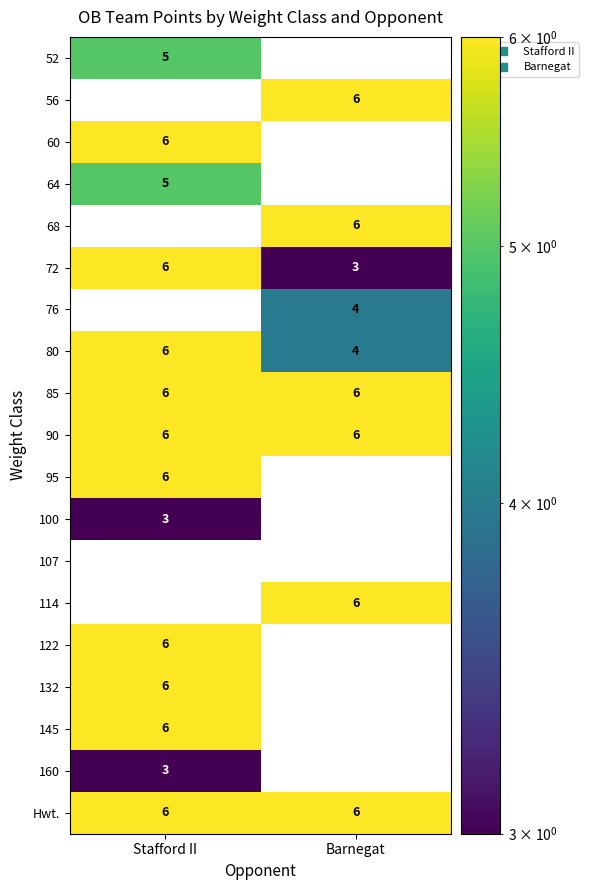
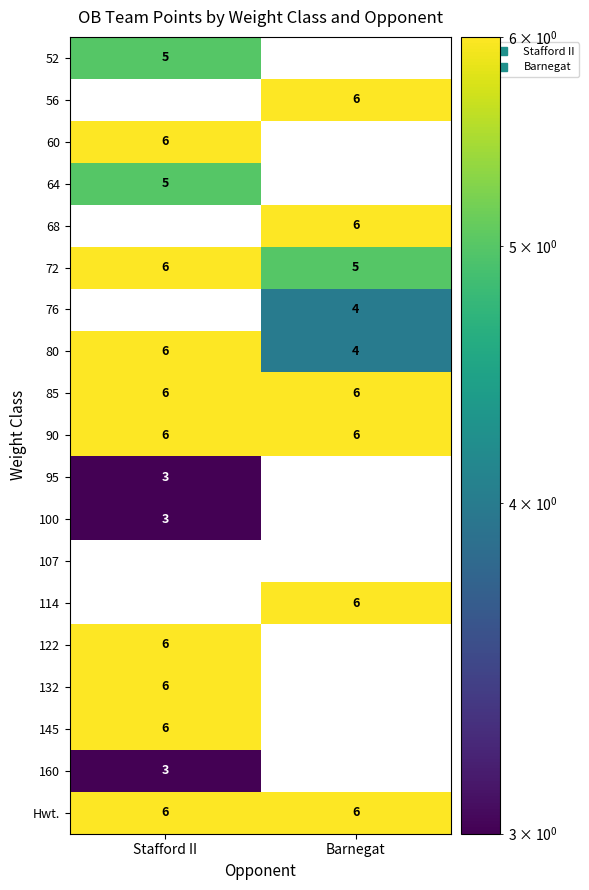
72, Barnegat: 3 -> 5
95, Stafford II: 6 -> 3
